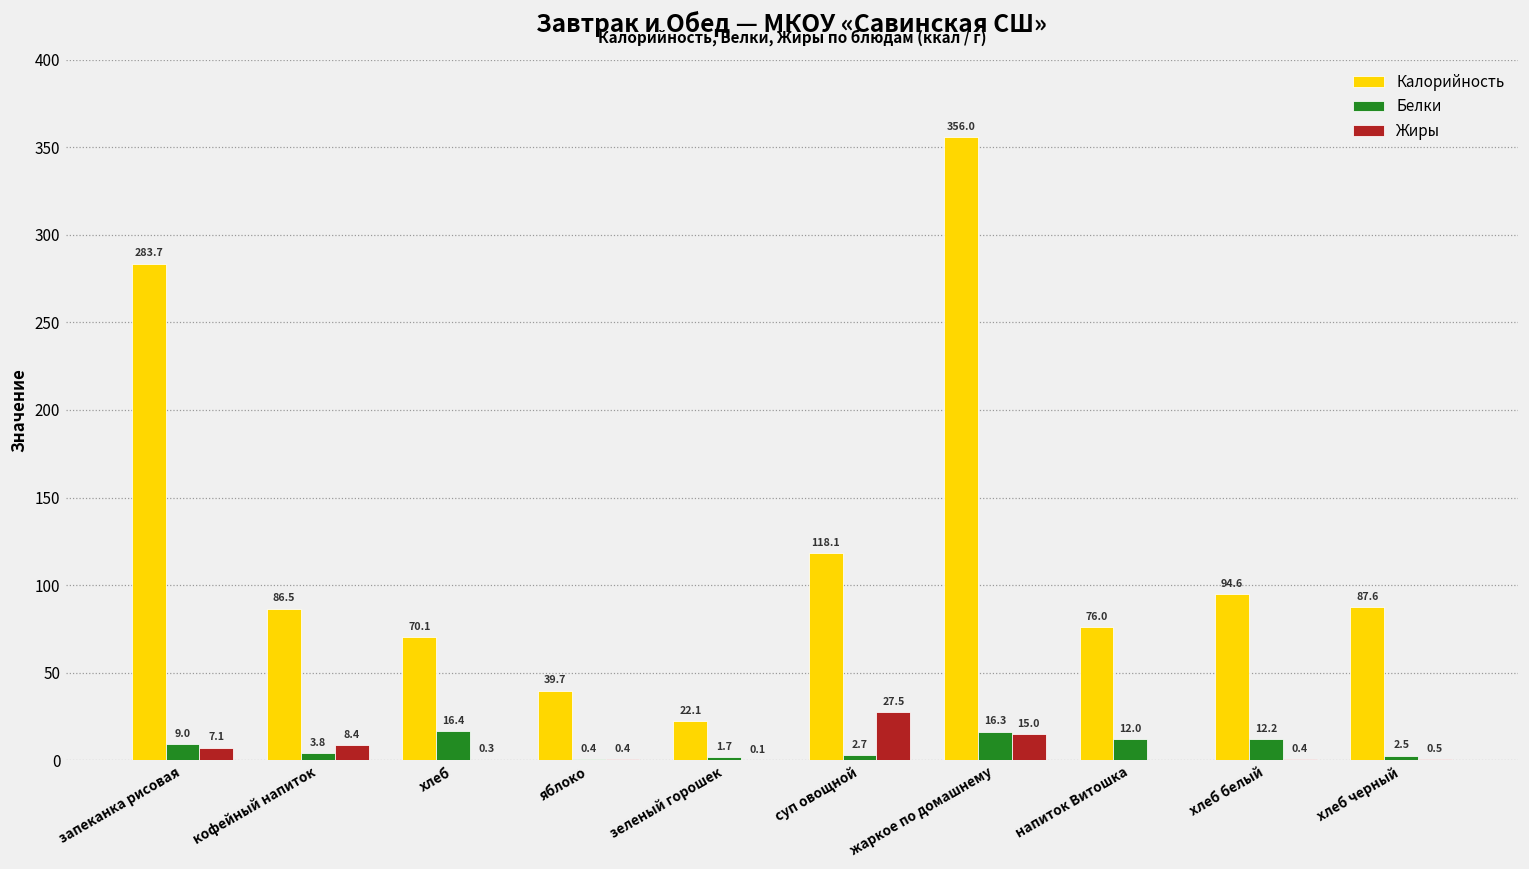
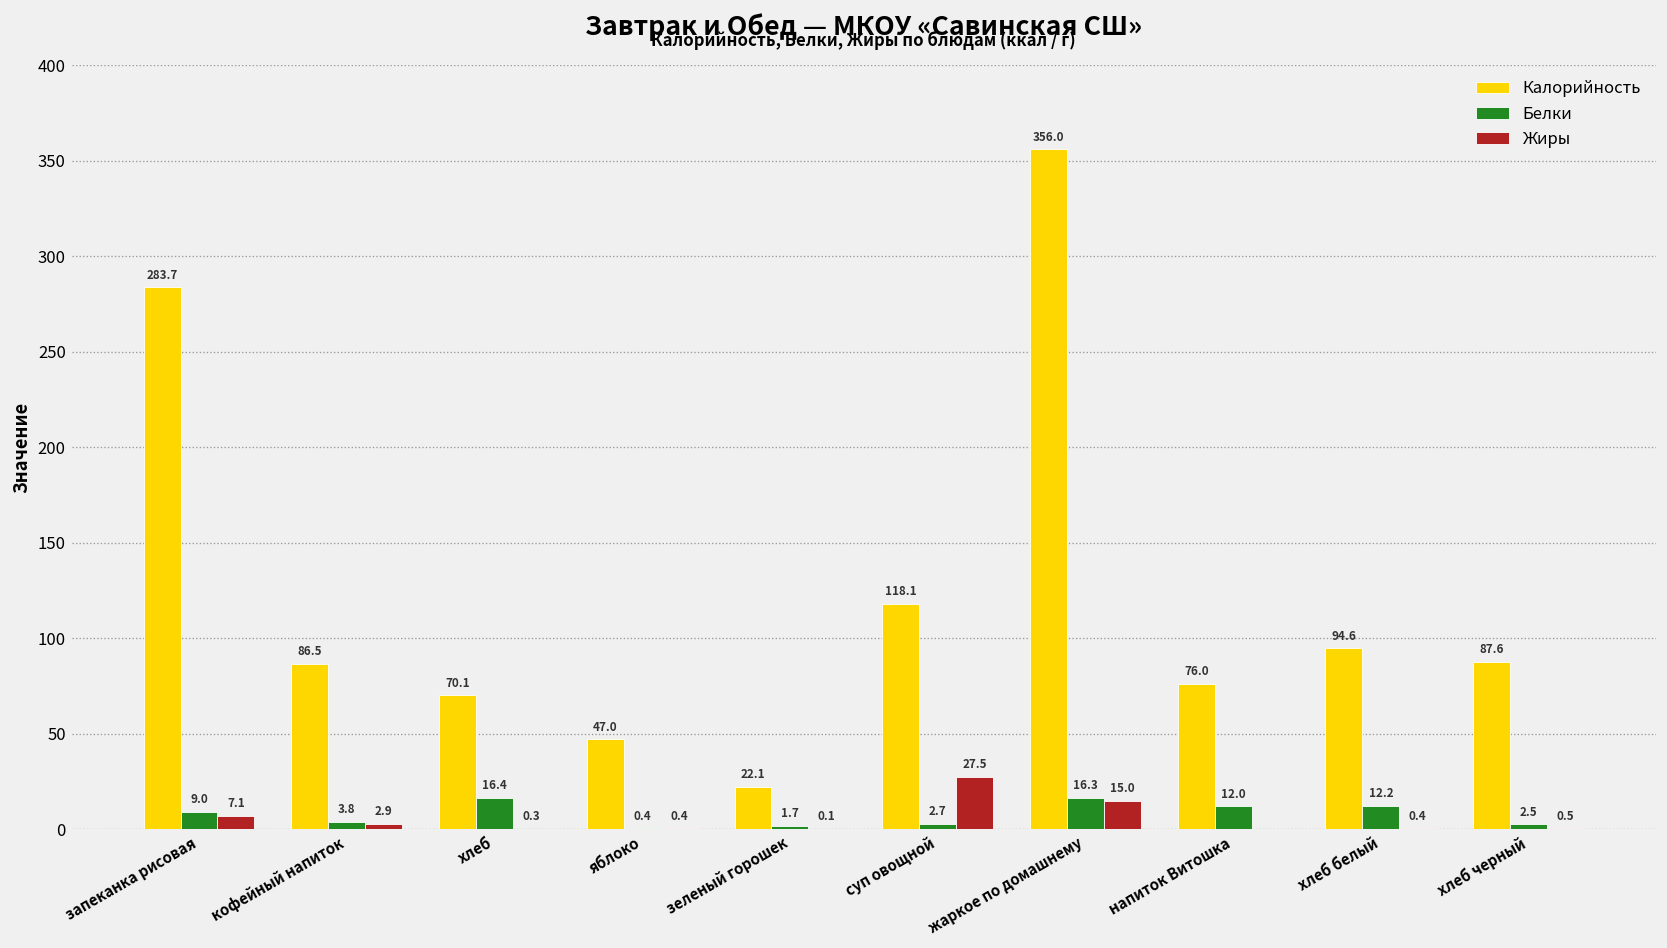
Жиры, кофейный напиток: 8.4 -> 2.9
Калорийность, яблоко: 39.7 -> 47.0
